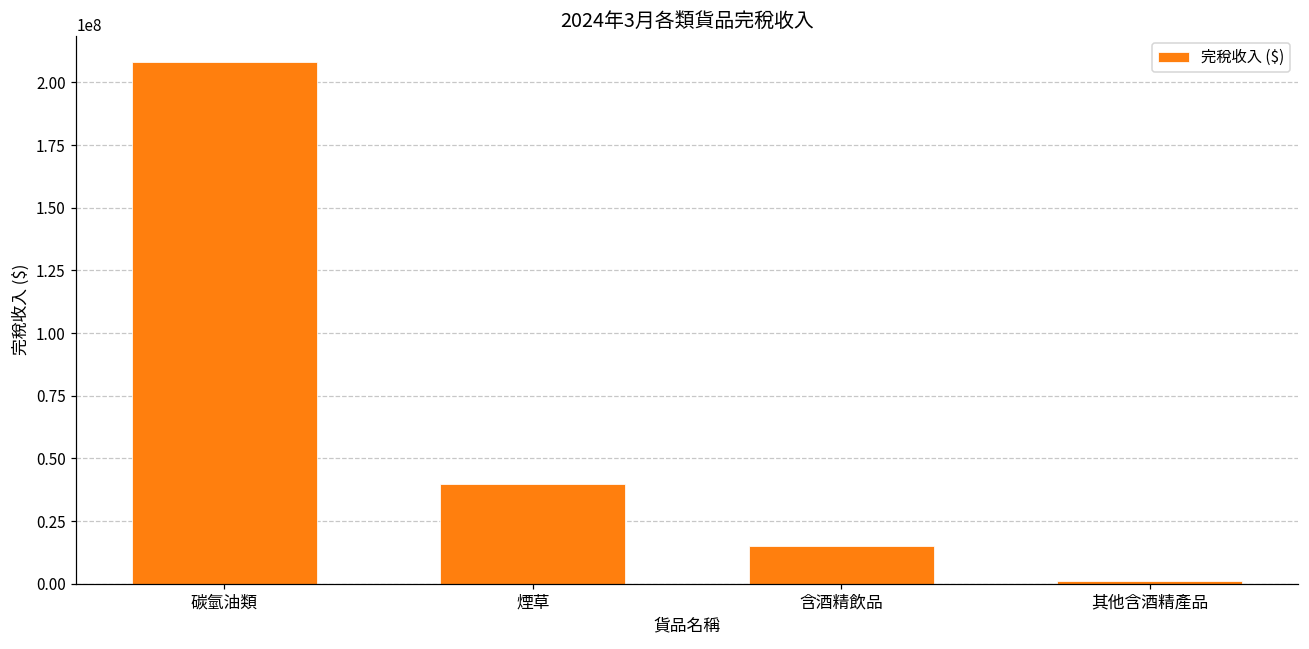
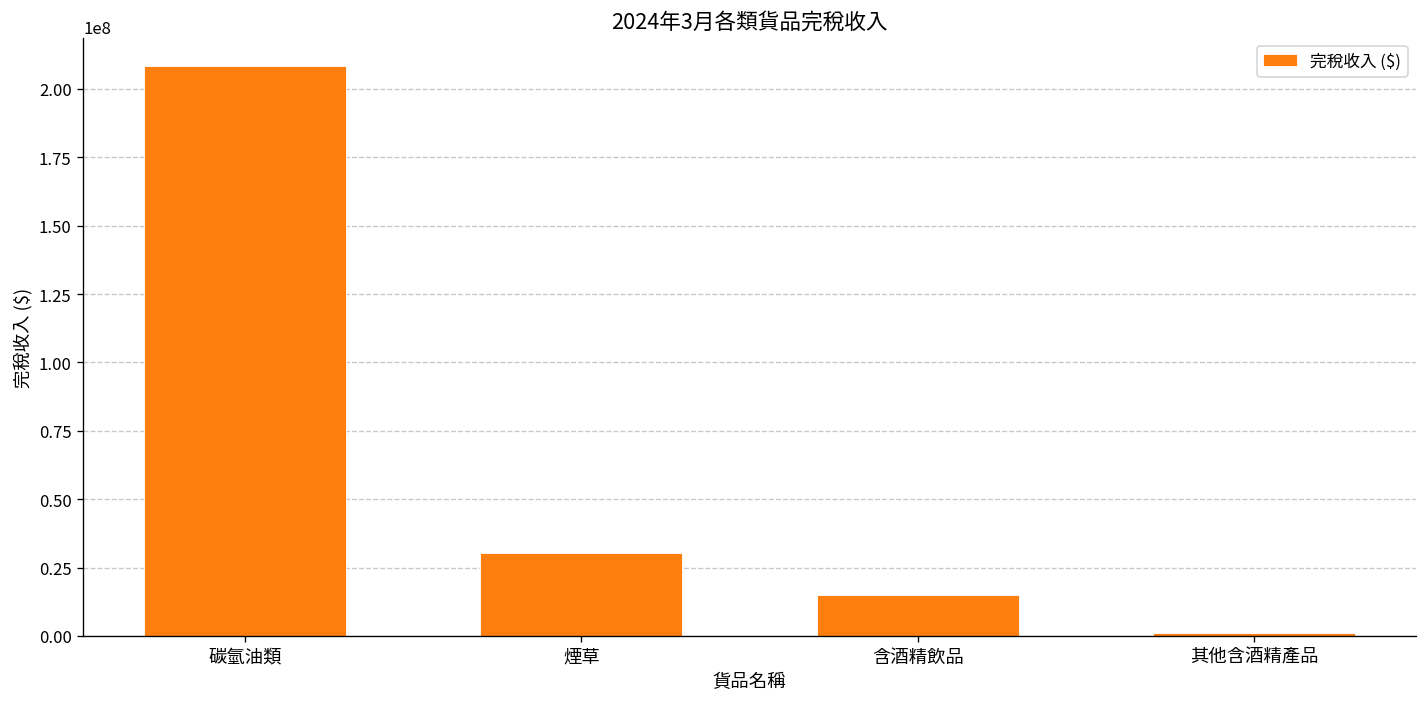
煙草: 40000000 -> 30000000
